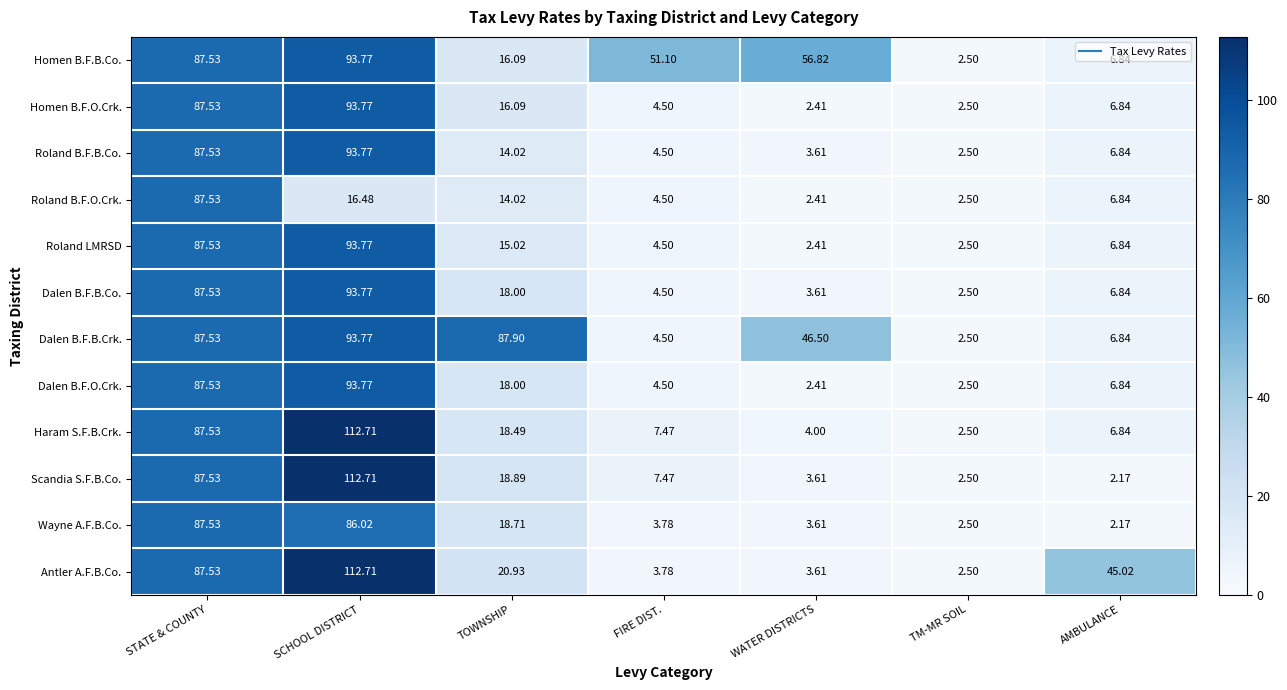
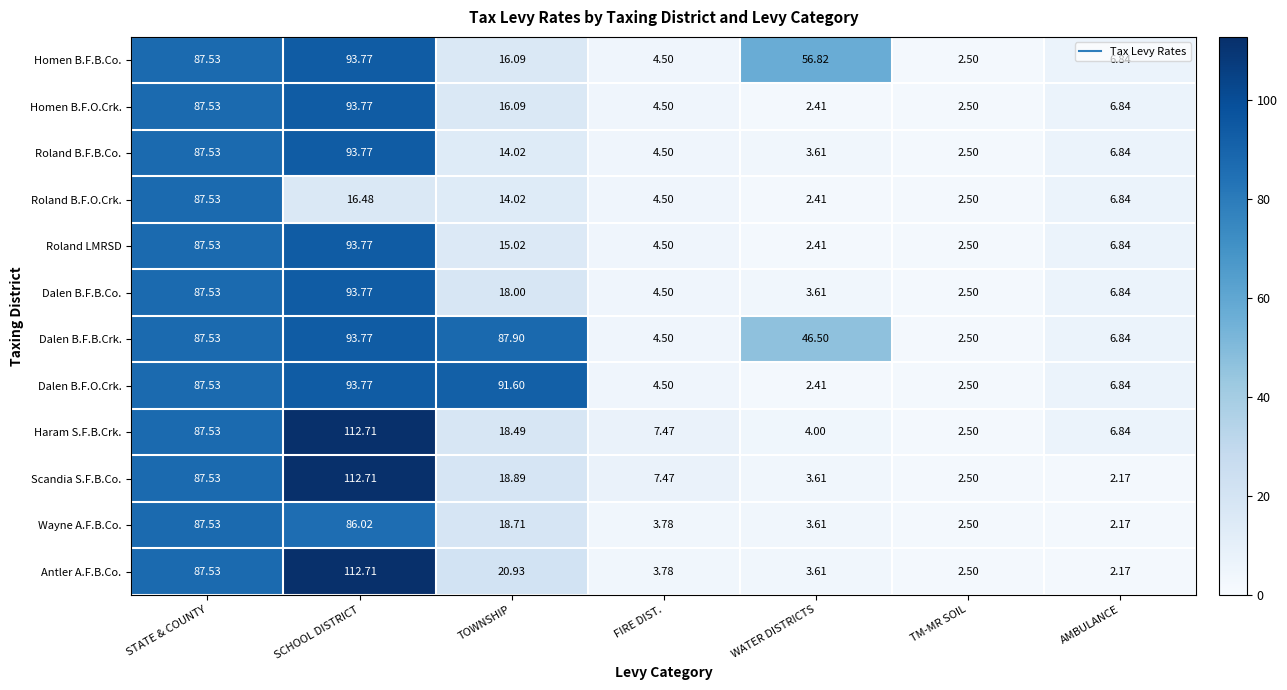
Homen B.F.B.Co., FIRE DIST.: 51.10 -> 4.50
Dalen B.F.O.Crk., TOWNSHIP: 18.00 -> 91.60
Antler A.F.B.Co., AMBULANCE: 45.02 -> 2.17
